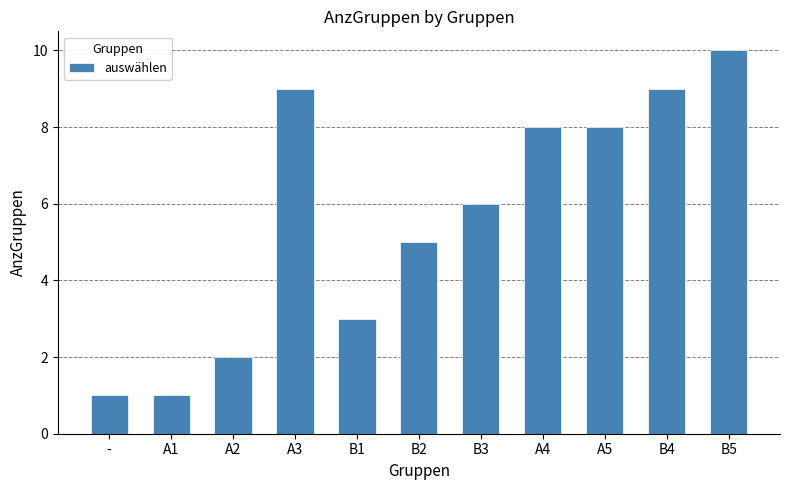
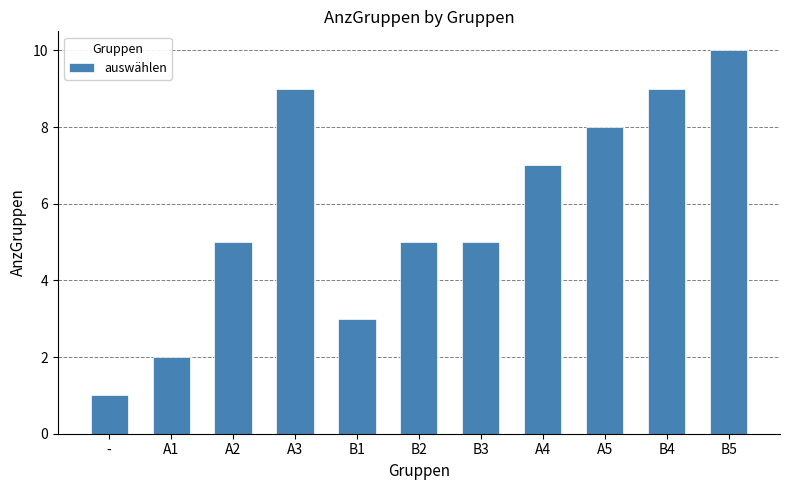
A1: 1 -> 2
A2: 2 -> 5
B3: 6 -> 5
A4: 8 -> 7
